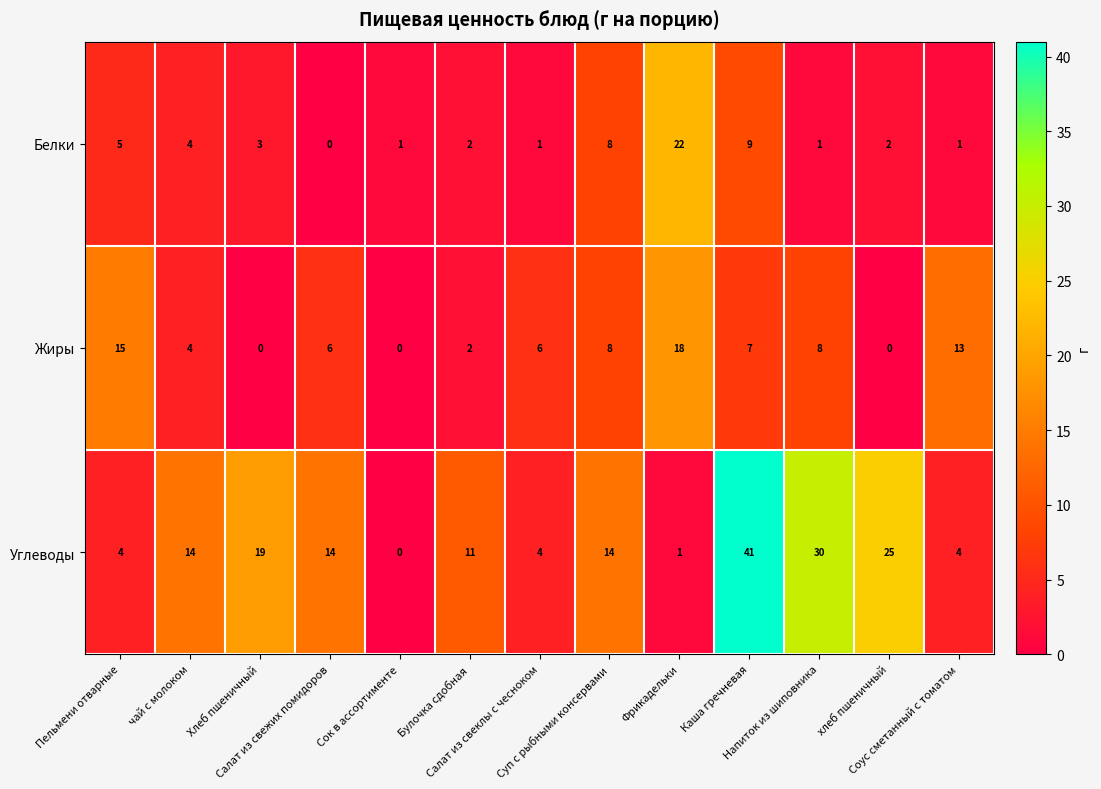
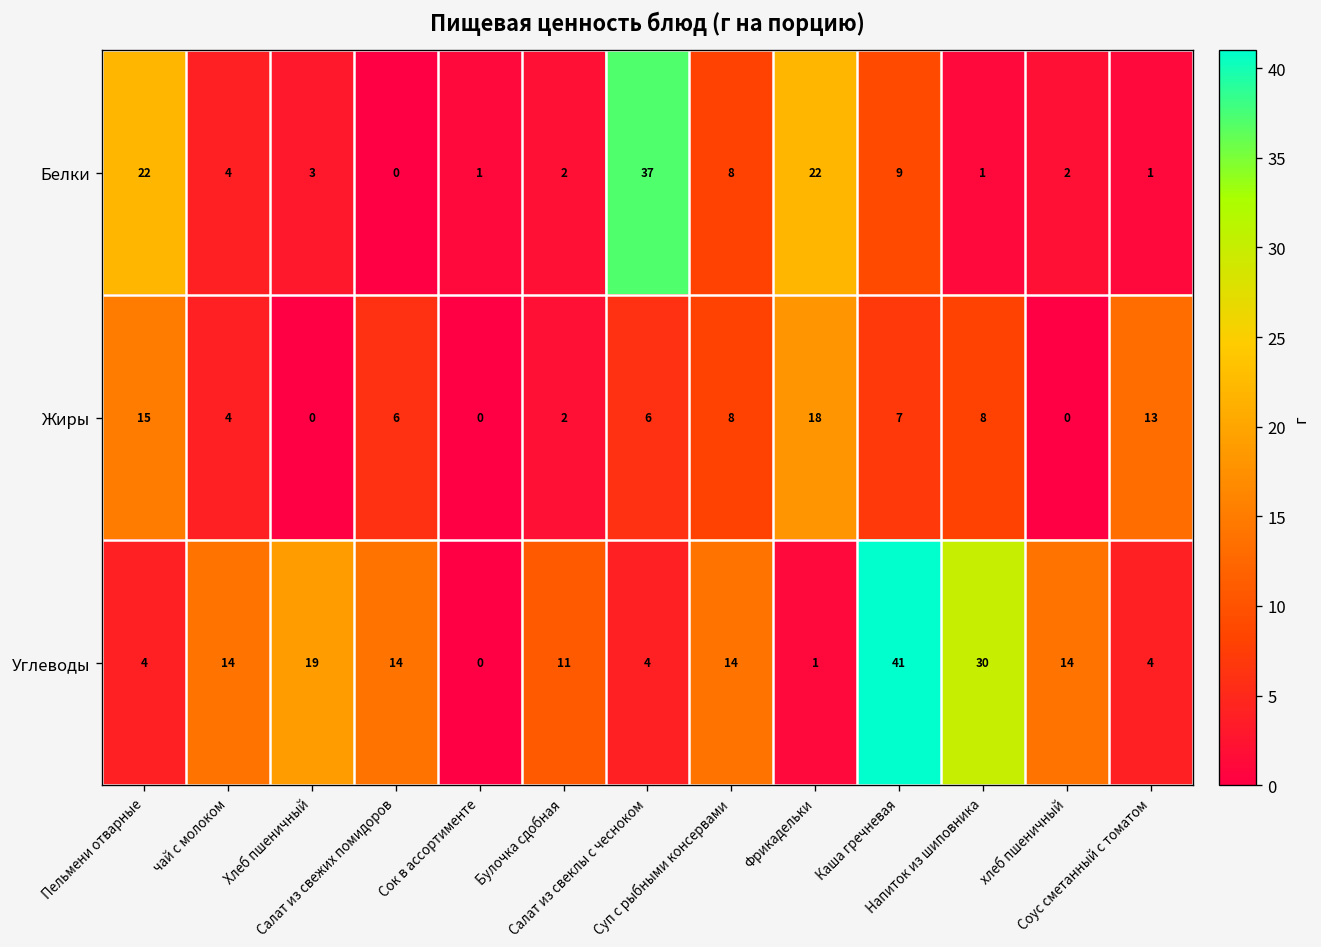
Белки, Пельмени отварные: 5 -> 22
Белки, Салат из свеклы с чесноком: 1 -> 37
Углеводы, хлеб пшеничный: 25 -> 14
